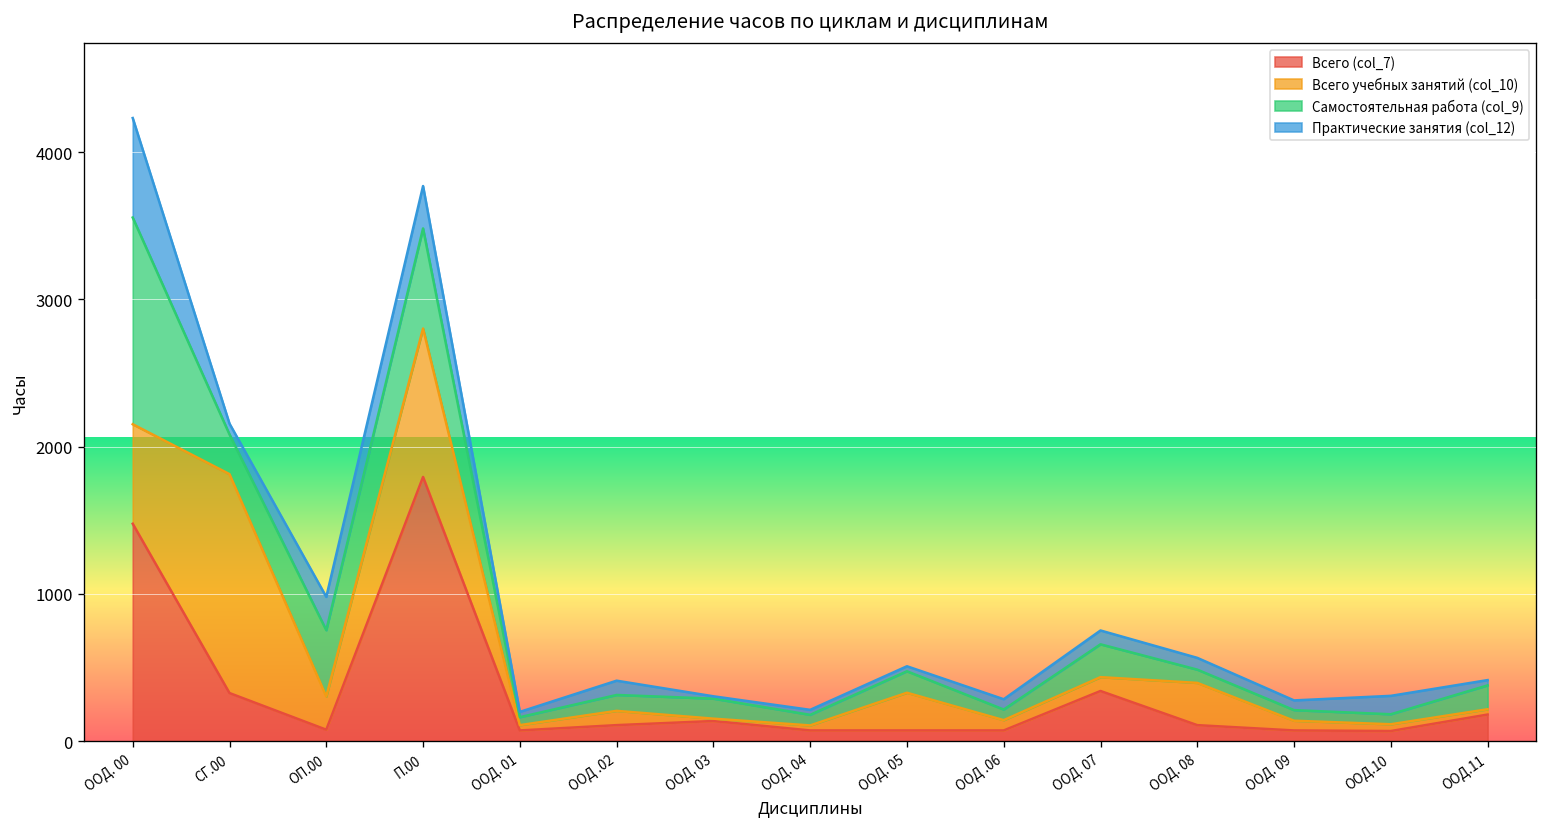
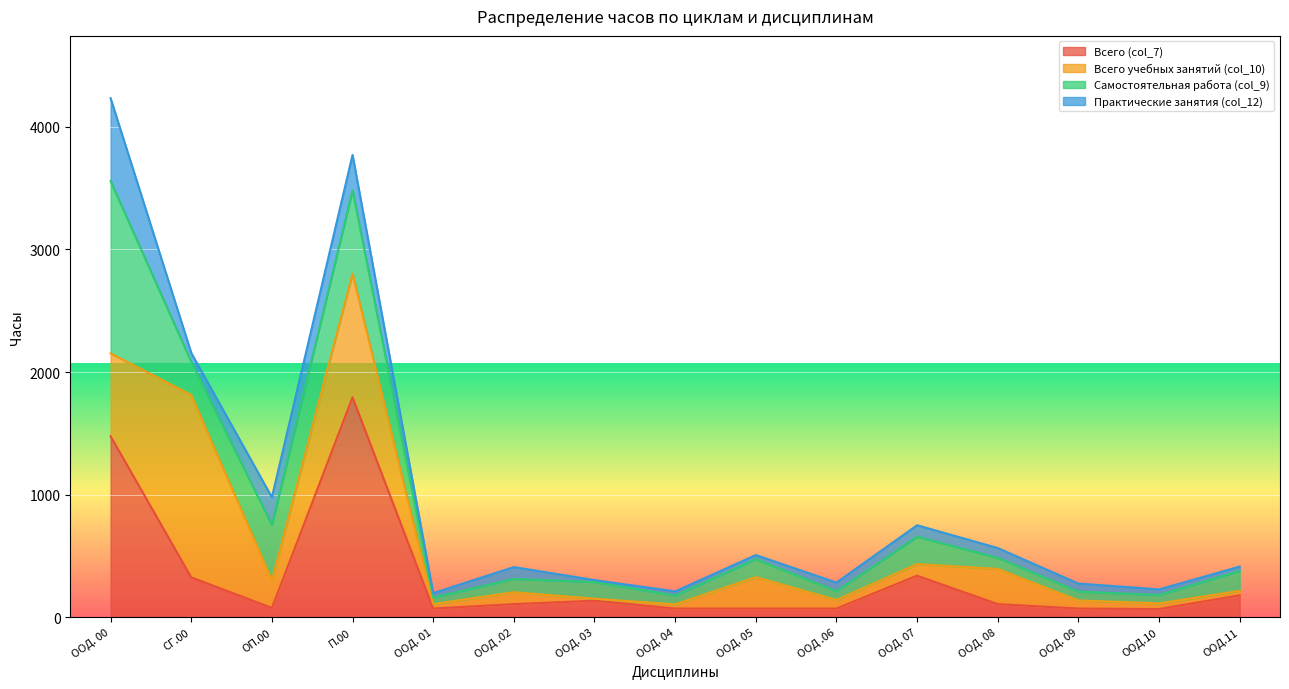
Практические занятия (col_12), ООД.10: 130 -> 50
